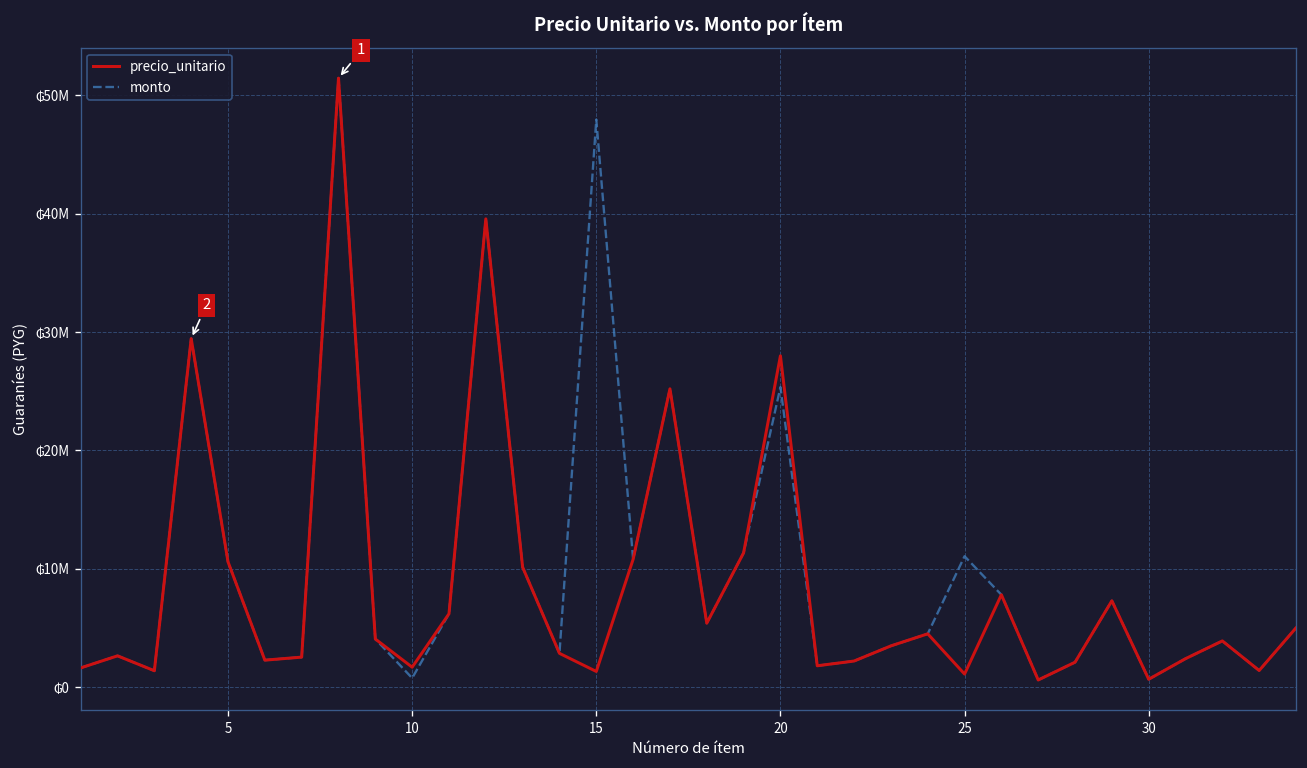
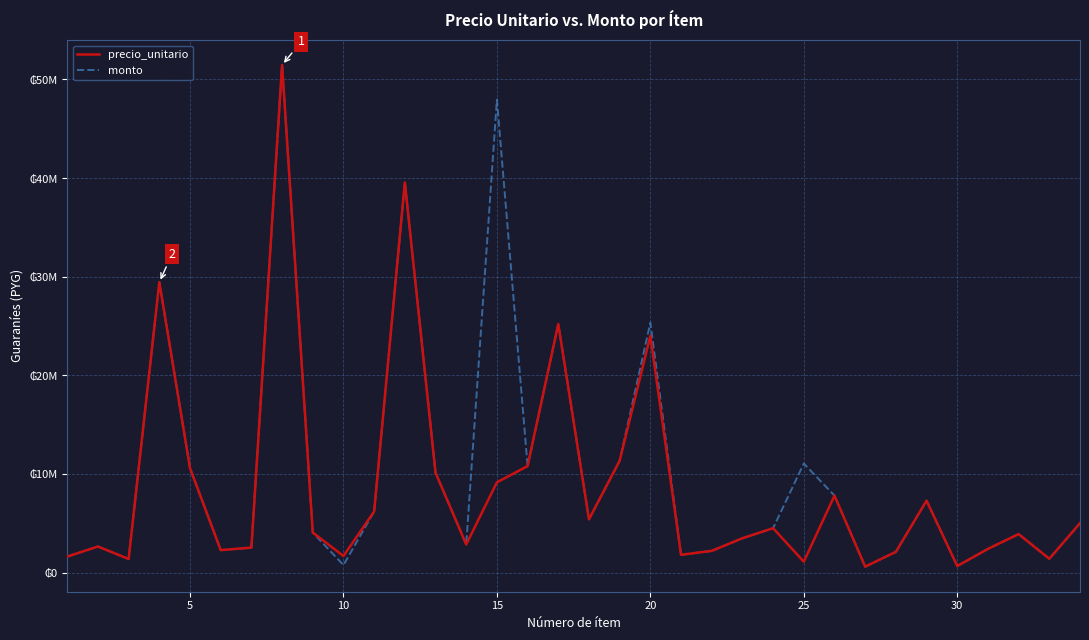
precio_unitario, 15: ₲1000000 -> ₲9000000
precio_unitario, 20: ₲28000000 -> ₲24000000
